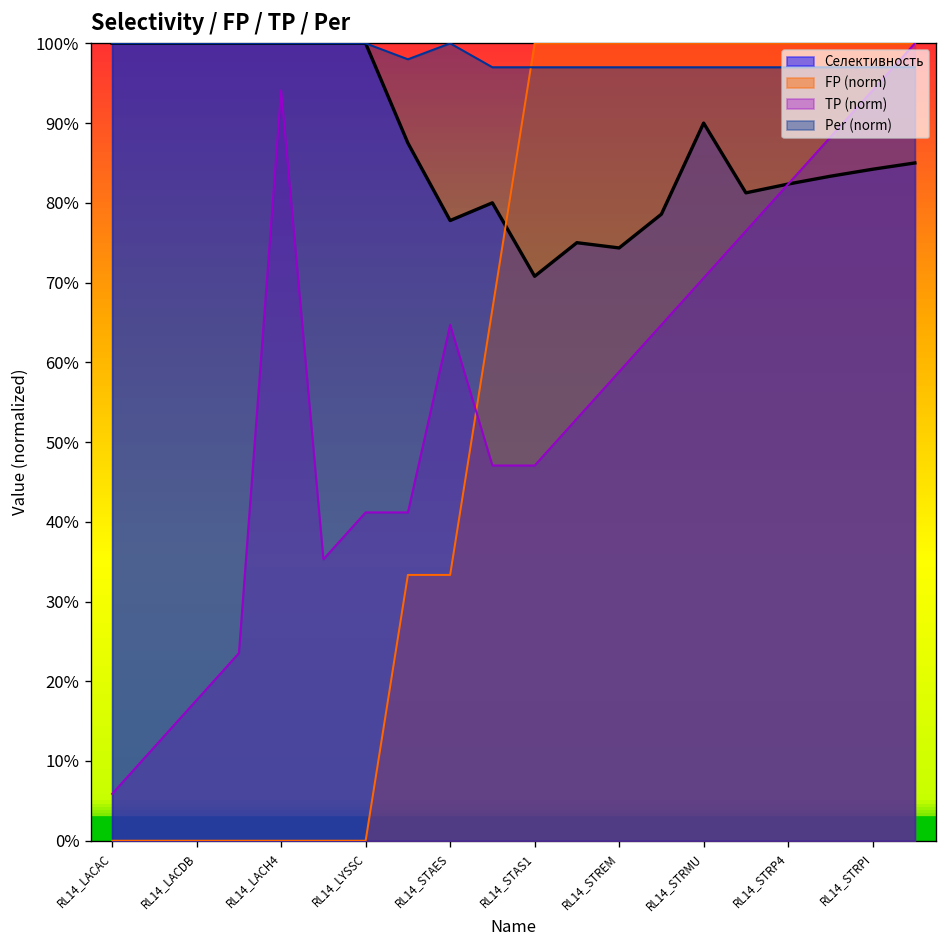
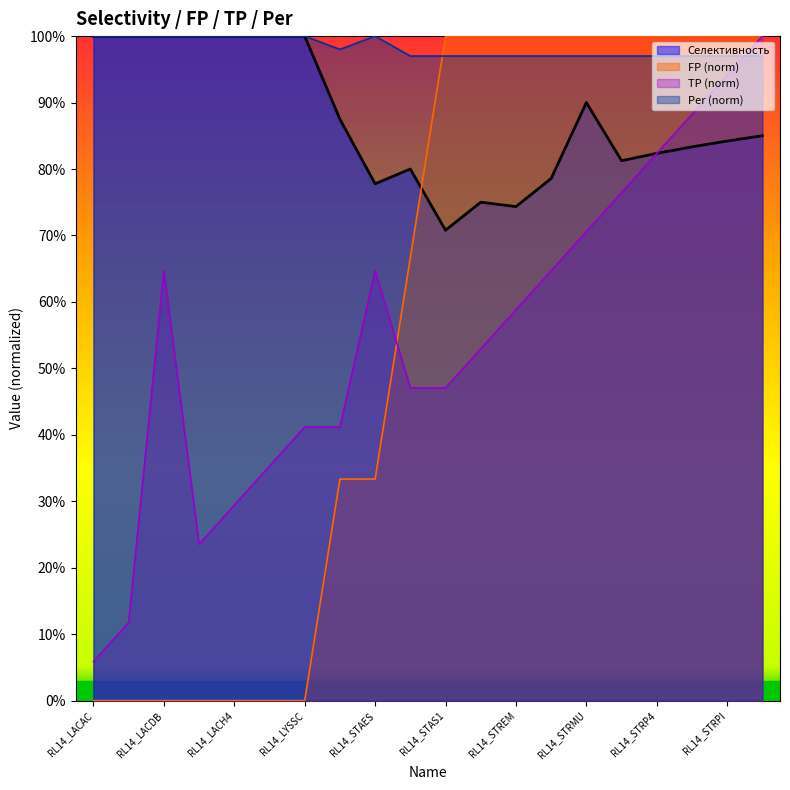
TP (norm), RL14_LACDB: 18% -> 65%
TP (norm), RL14_LACH4: 94% -> 29%
